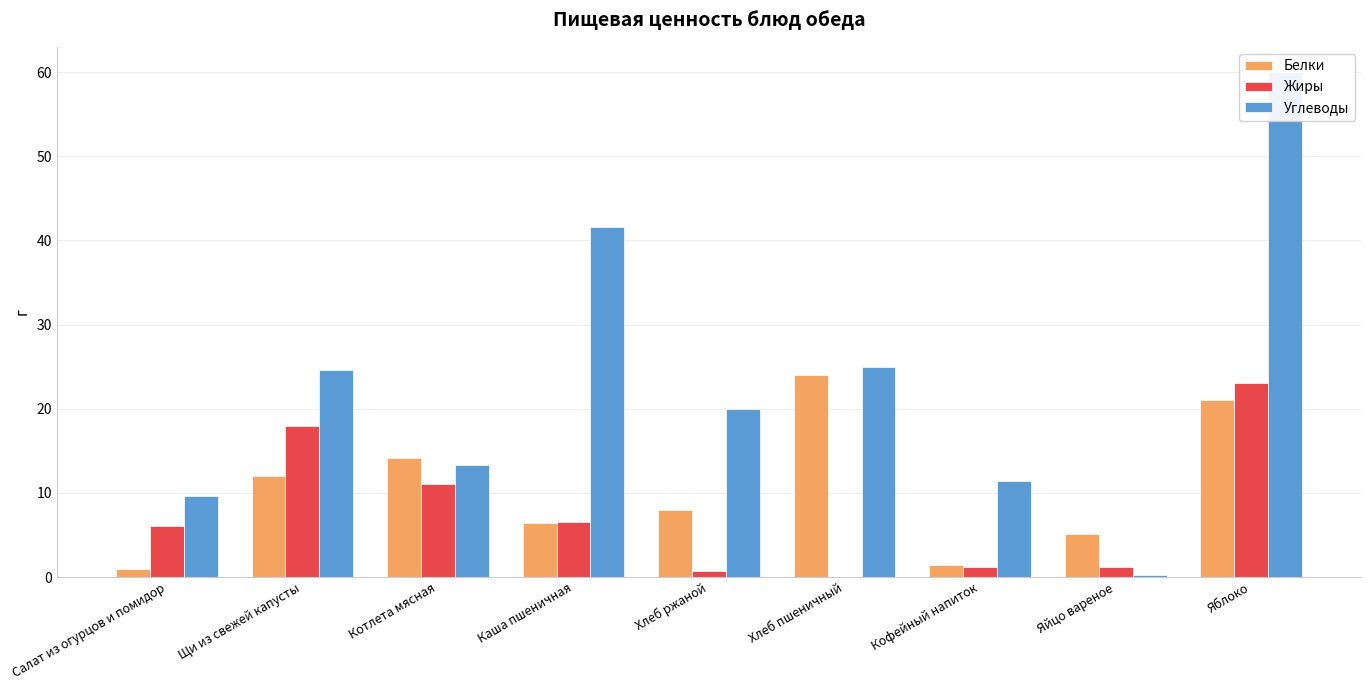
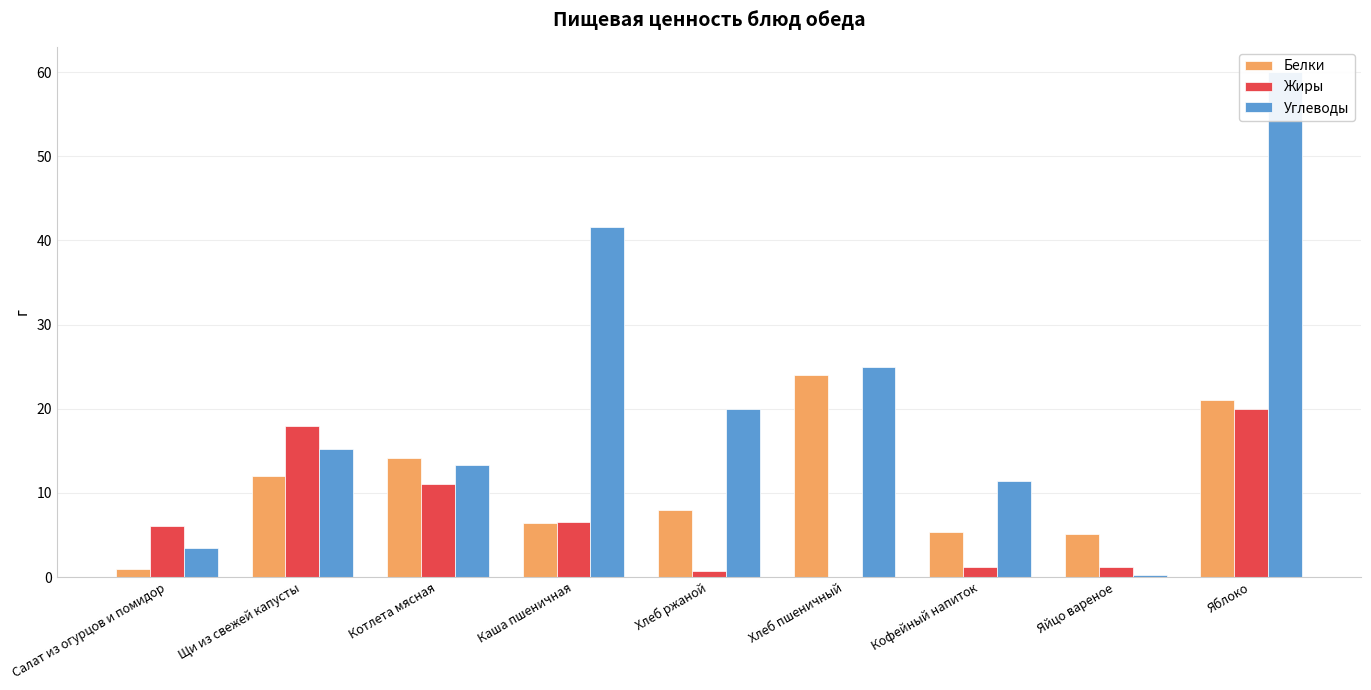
Углеводы, Салат из огурцов и помидор: 10 -> 4
Углеводы, Щи из свежей капусты: 25 -> 15
Белки, Кофейный напиток: 1 -> 5
Жиры, Яблоко: 23 -> 20
